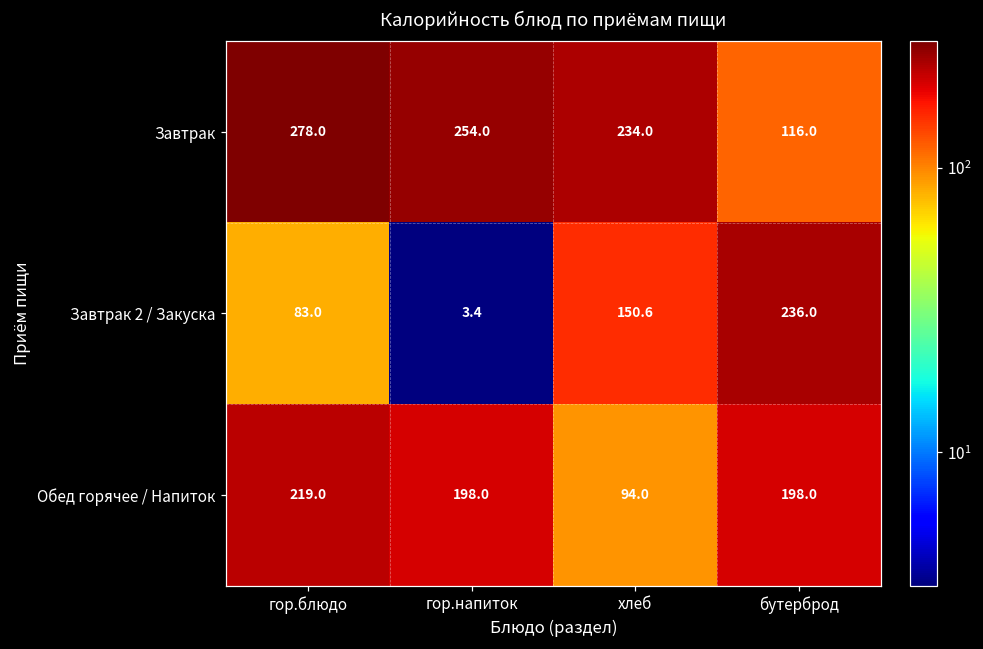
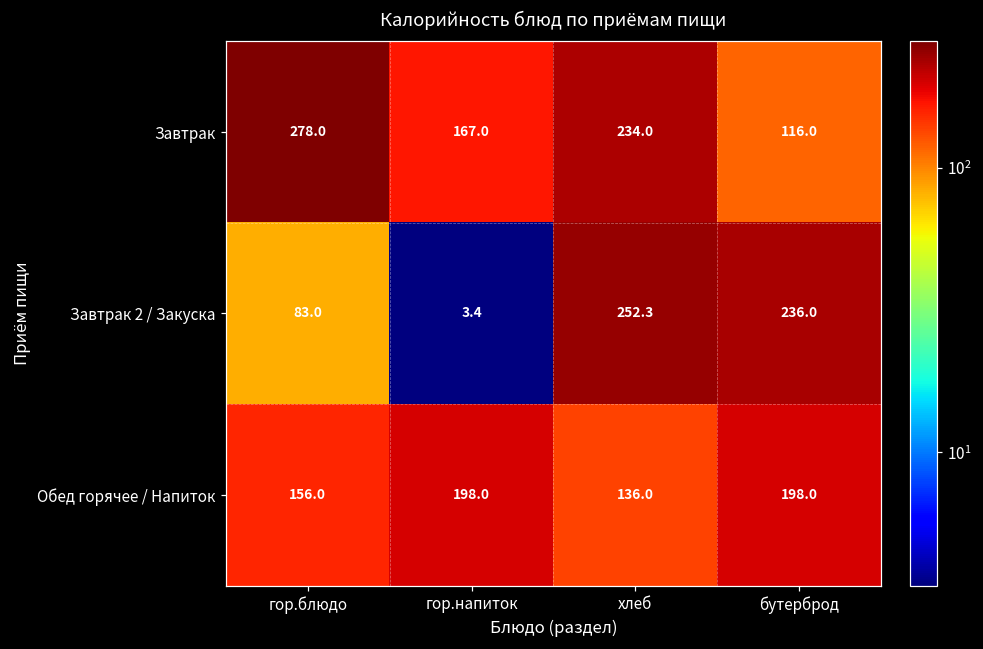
Завтрак, гор.напиток: 254.0 -> 167.0
Завтрак 2 / Закуска, хлеб: 150.6 -> 252.3
Обед горячее / Напиток, гор.блюдо: 219.0 -> 156.0
Обед горячее / Напиток, хлеб: 94.0 -> 136.0
